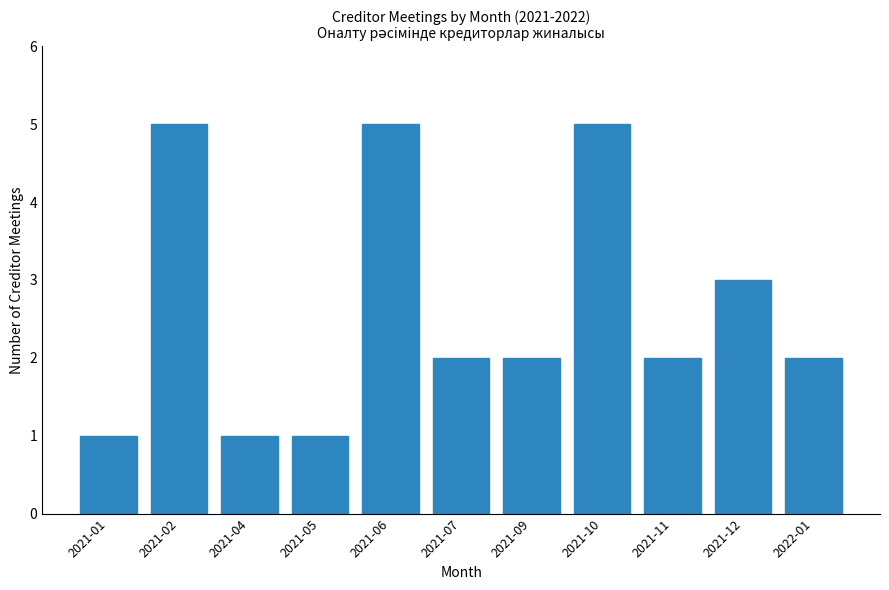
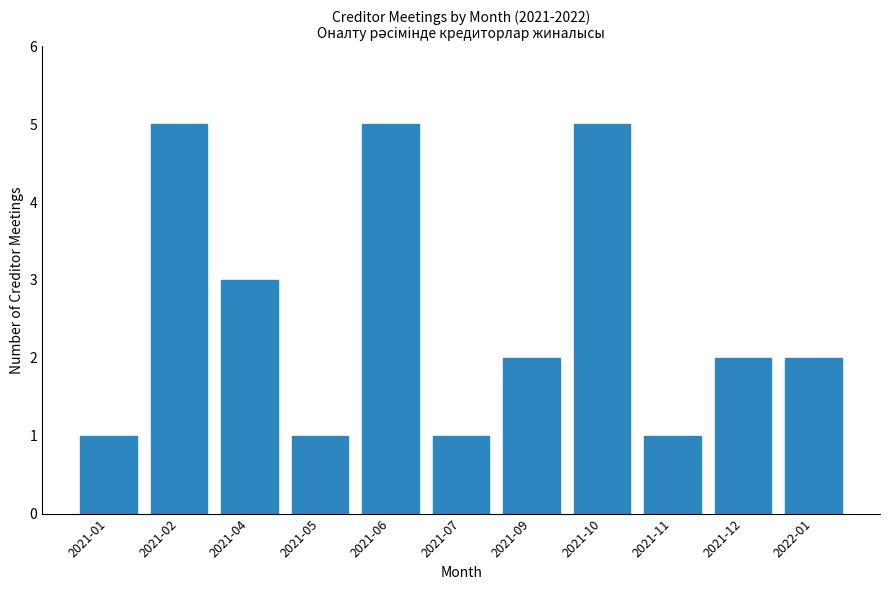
2021-04: 1 -> 3
2021-07: 2 -> 1
2021-11: 2 -> 1
2021-12: 3 -> 2
